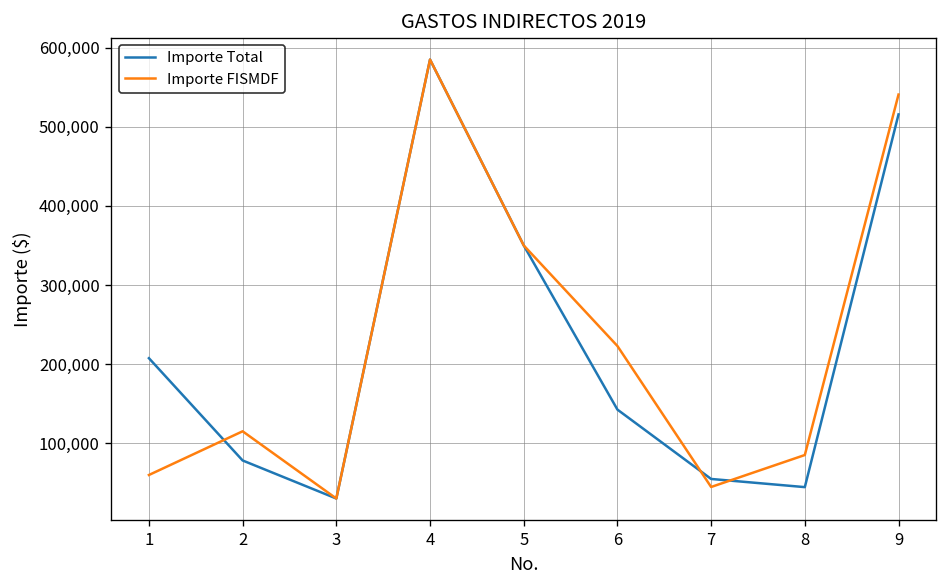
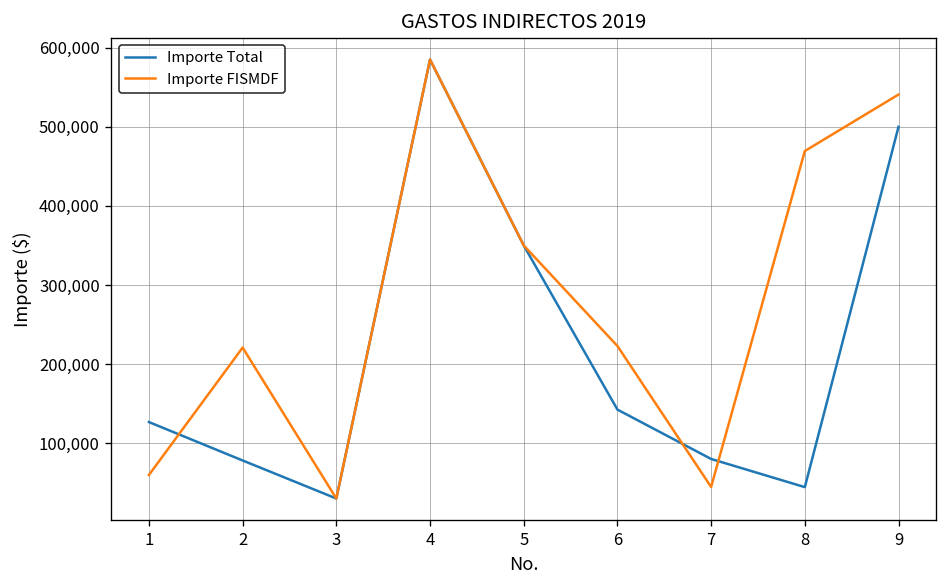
Importe Total, 1: 210,000 -> 130,000
Importe FISMDF, 2: 120,000 -> 220,000
Importe Total, 7: 50,000 -> 80,000
Importe FISMDF, 8: 90,000 -> 470,000
Importe Total, 9: 520,000 -> 500,000
